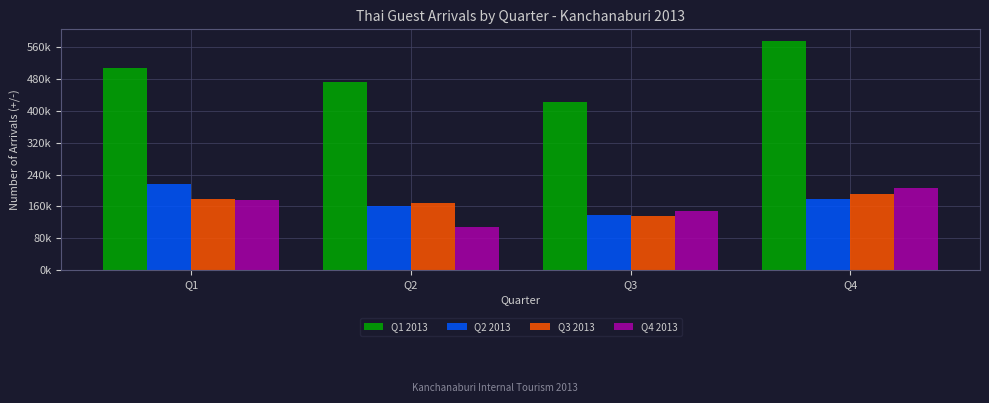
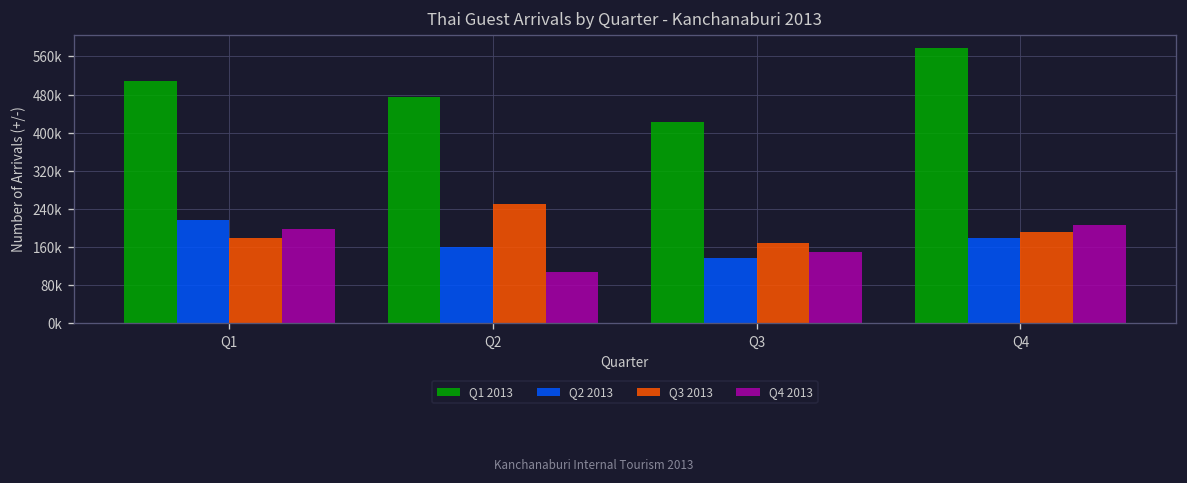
Q4 2013, Q1: 180000 -> 200000
Q3 2013, Q2: 170000 -> 250000
Q3 2013, Q3: 140000 -> 170000
